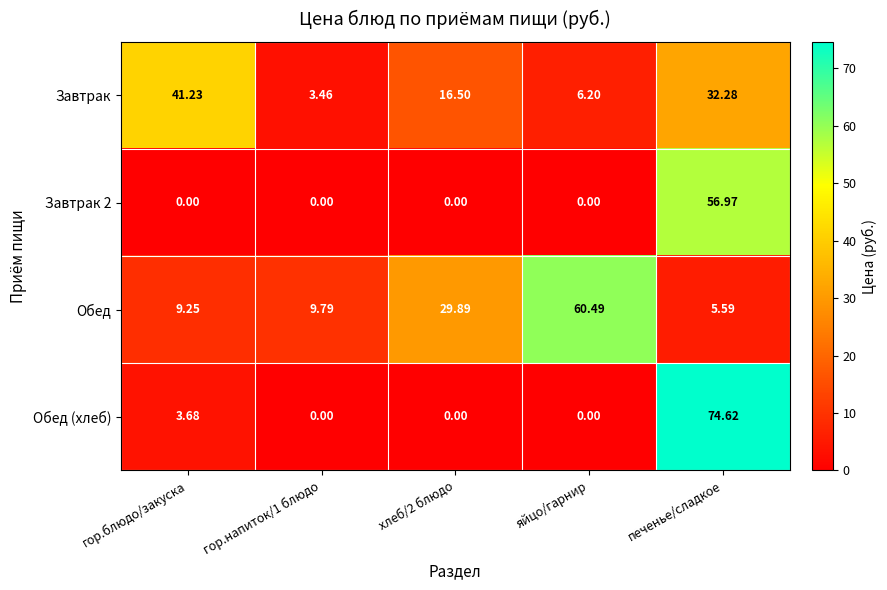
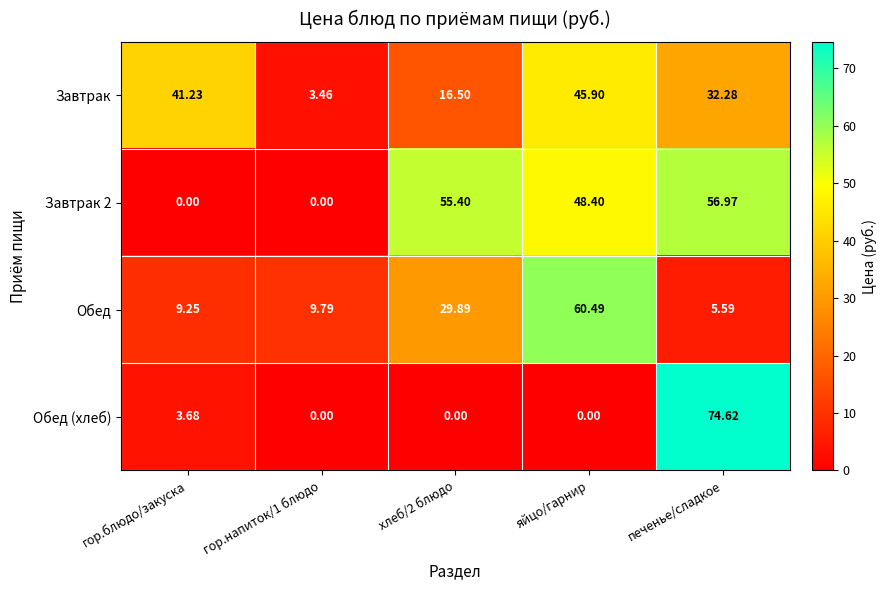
Завтрак, яйцо/гарнир: 6.20 -> 45.90
Завтрак 2, хлеб/2 блюдо: 0.00 -> 55.40
Завтрак 2, яйцо/гарнир: 0.00 -> 48.40
